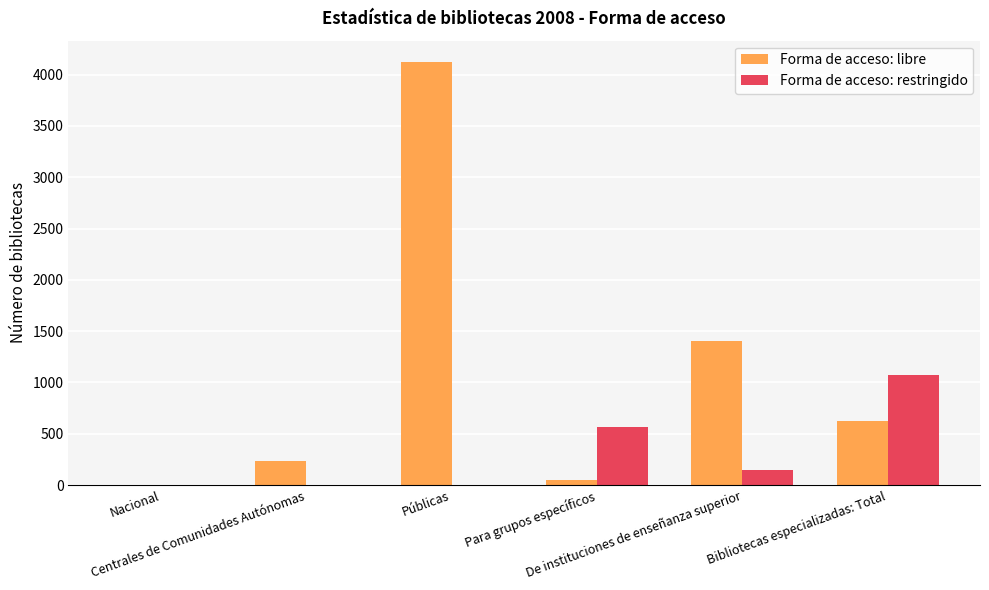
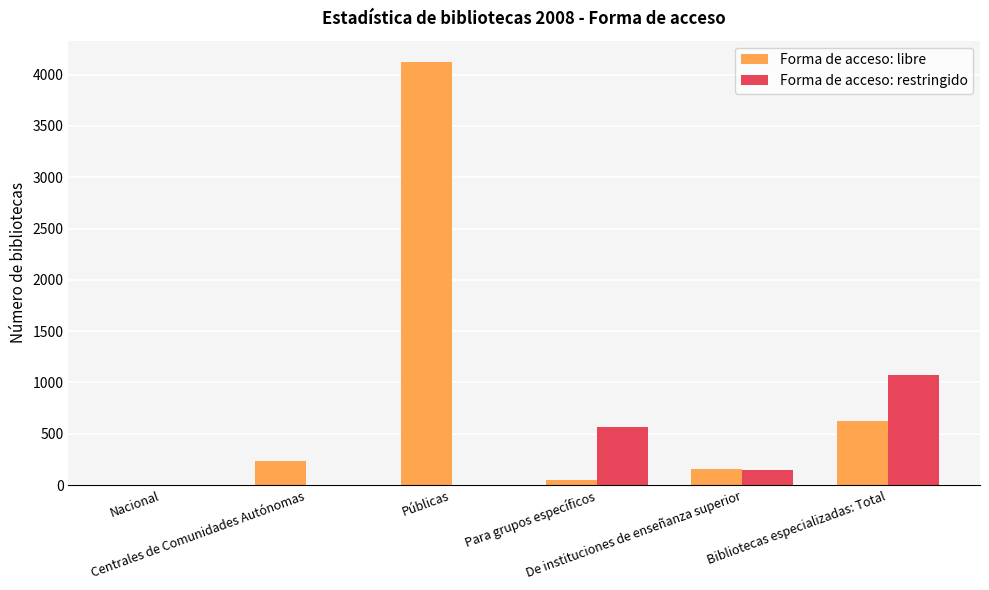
Forma de acceso: libre, De instituciones de enseñanza superior: 1400 -> 160
